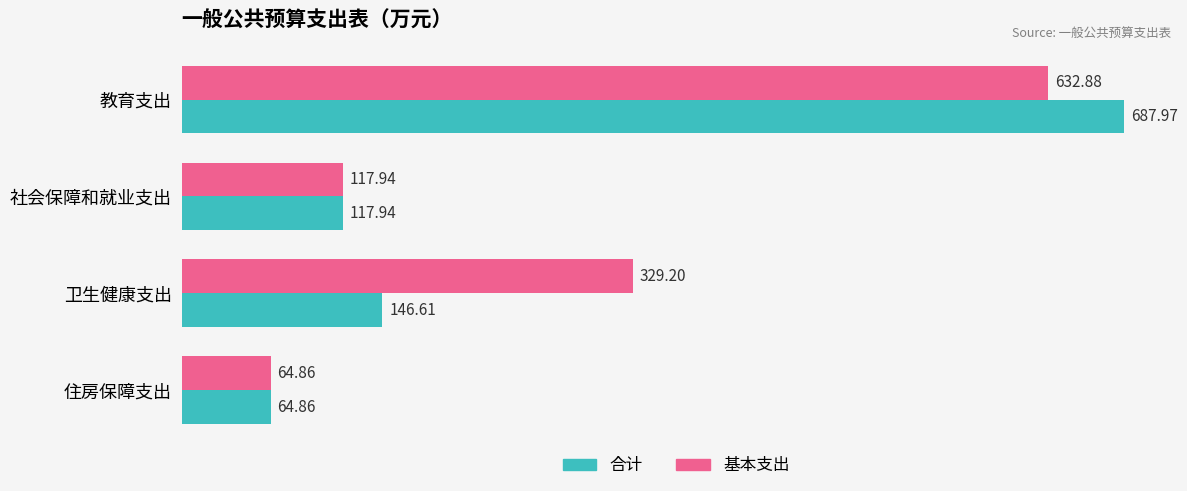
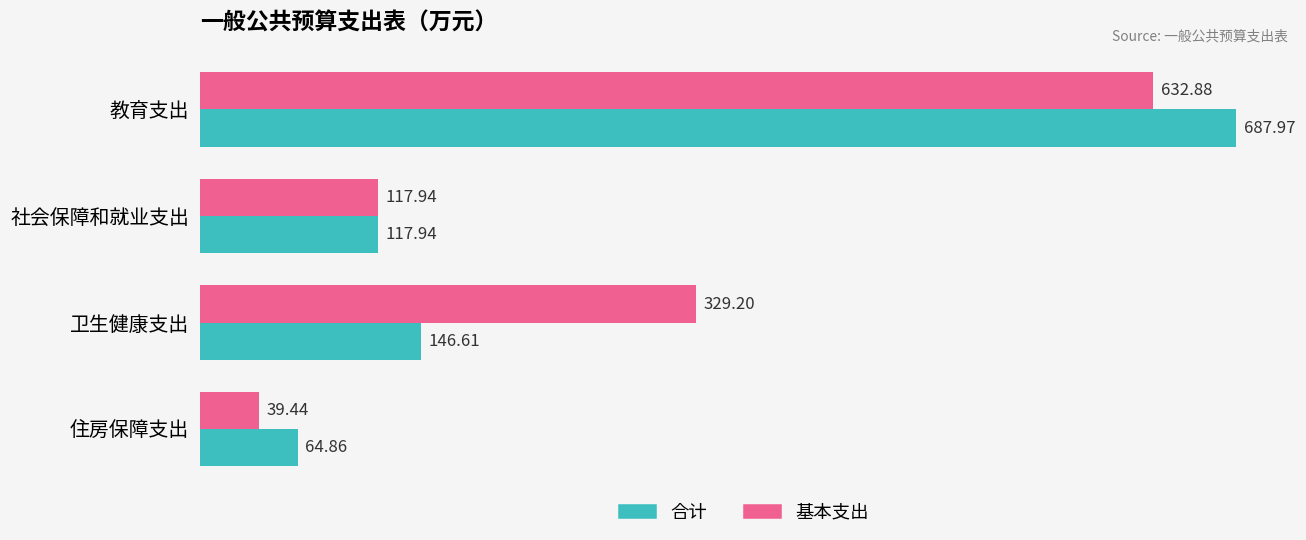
基本支出, 住房保障支出: 64.86 -> 39.44
